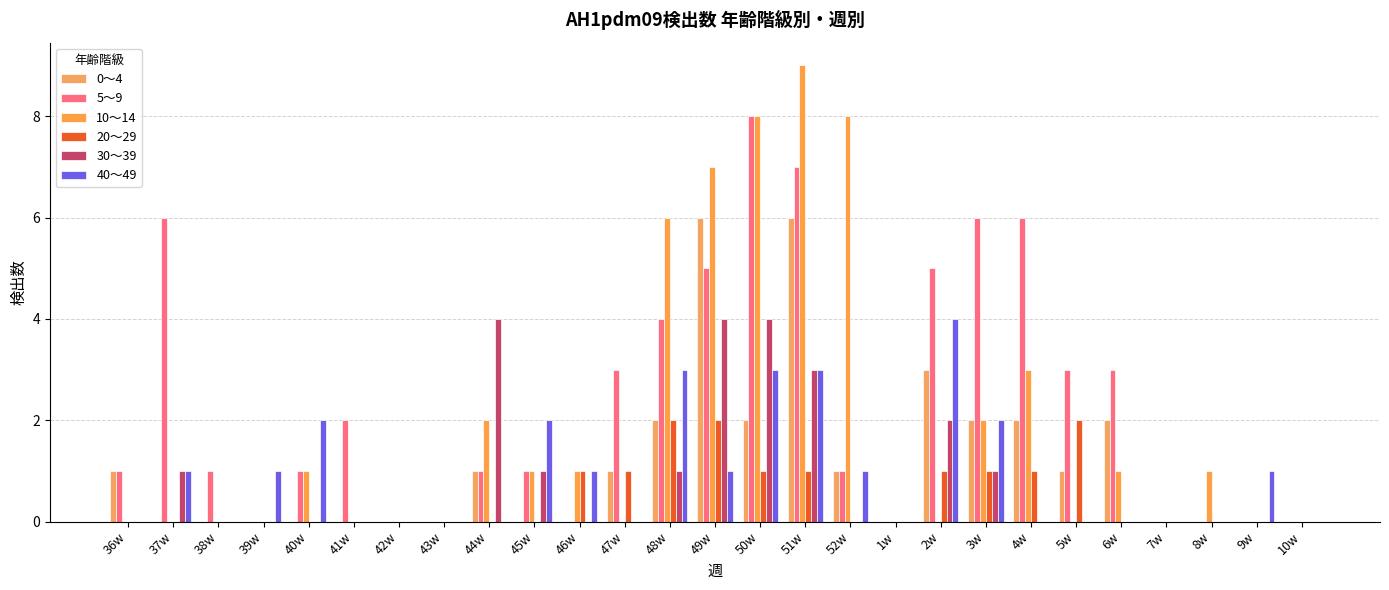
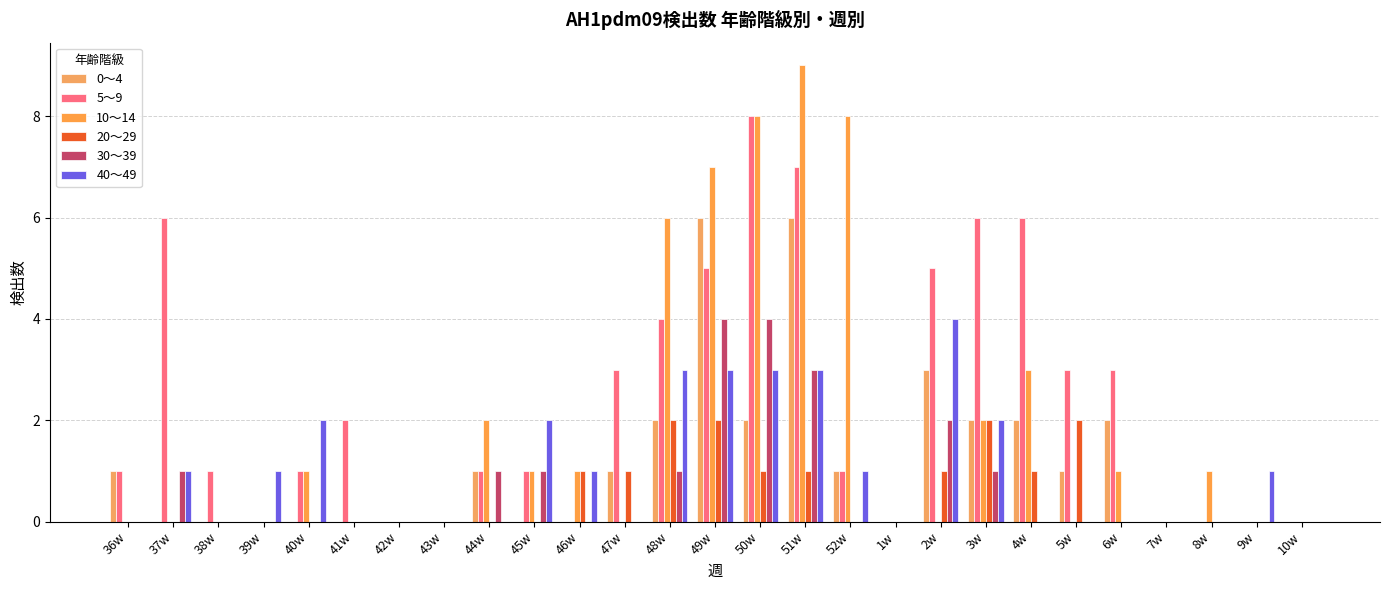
30～39, 44w: 4 -> 1
40～49, 49w: 1 -> 3
20～29, 3w: 1 -> 2
